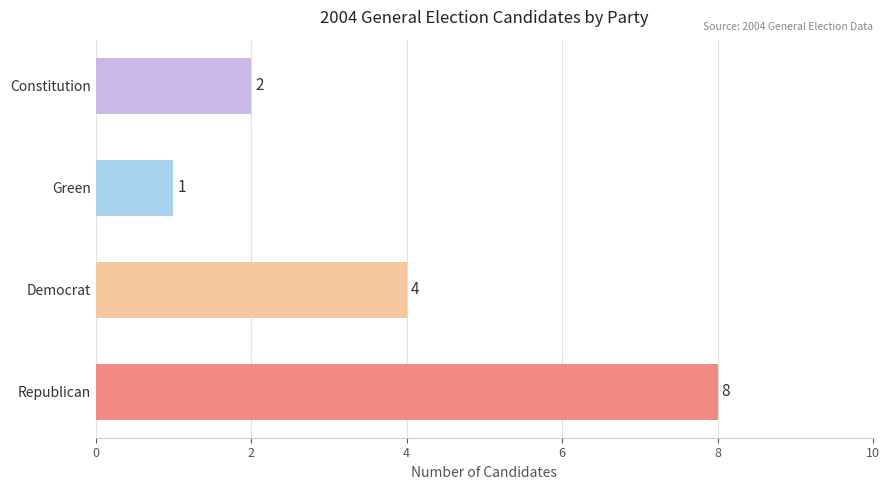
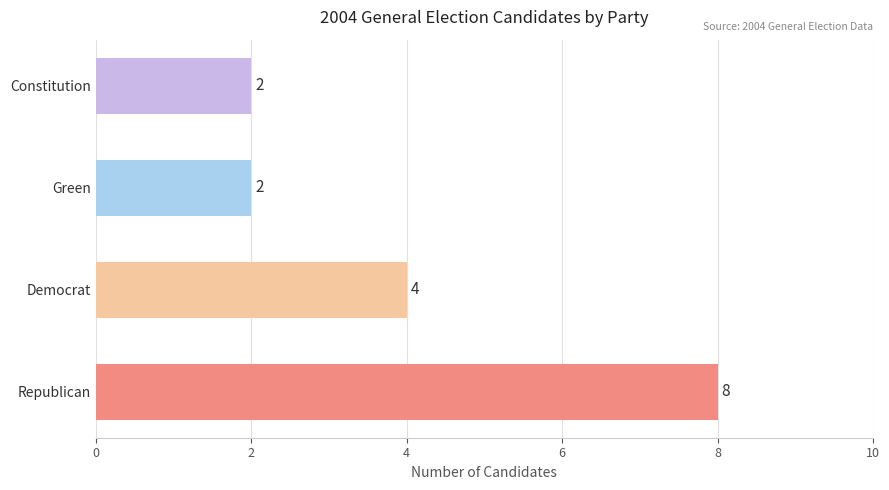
Green: 1 -> 2
